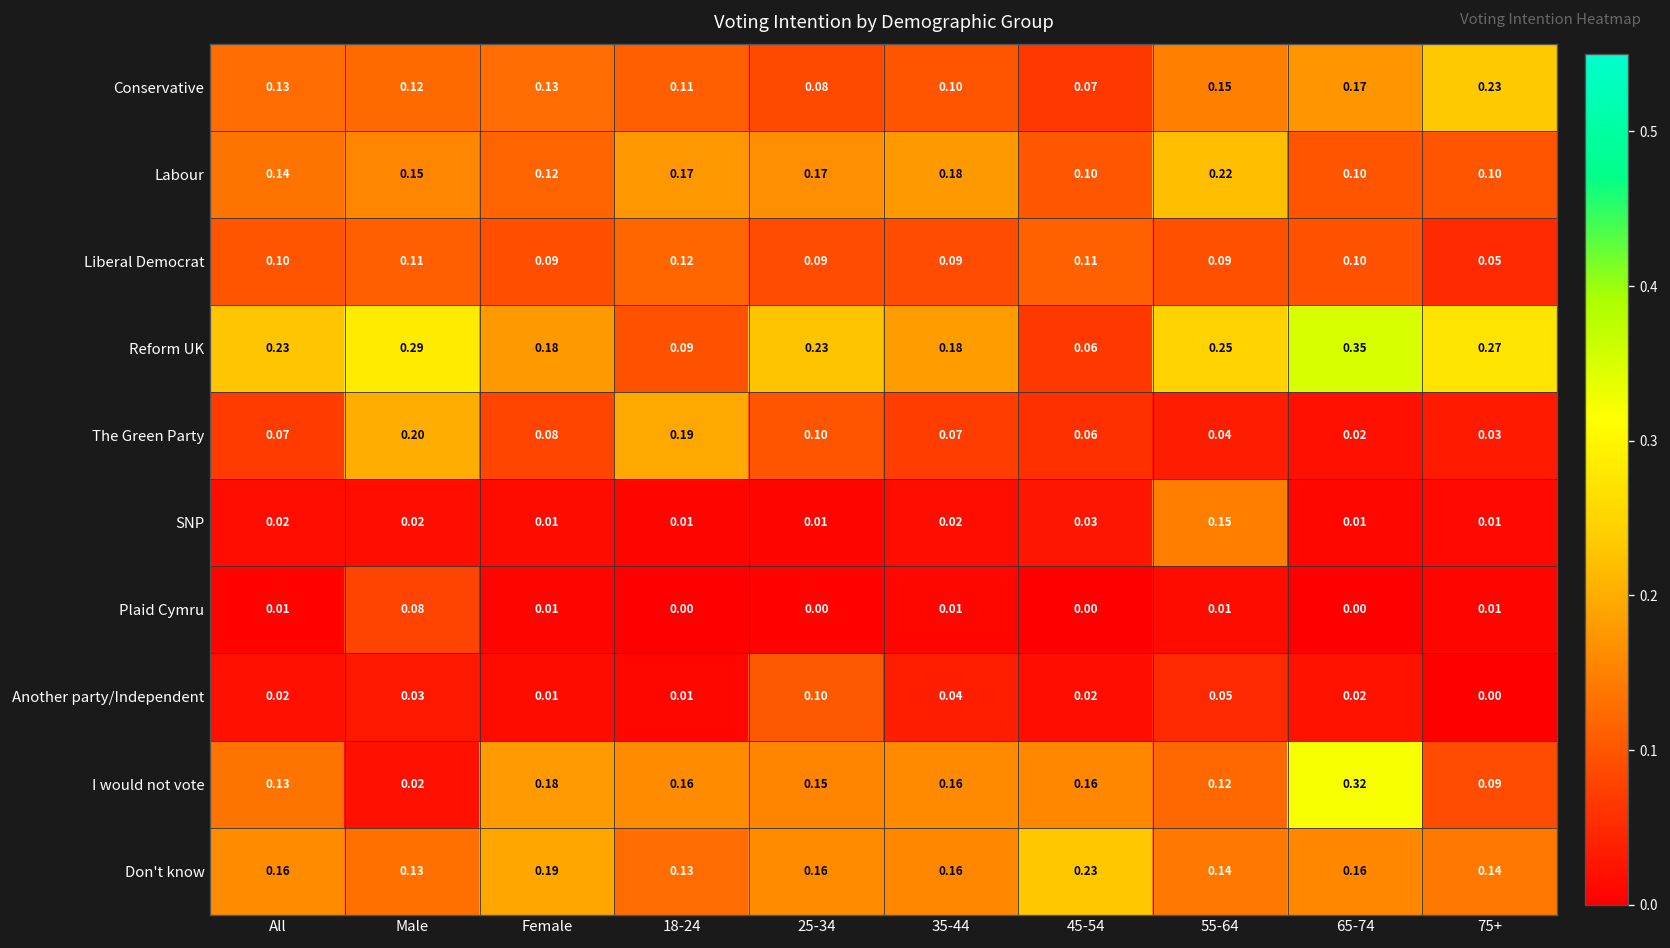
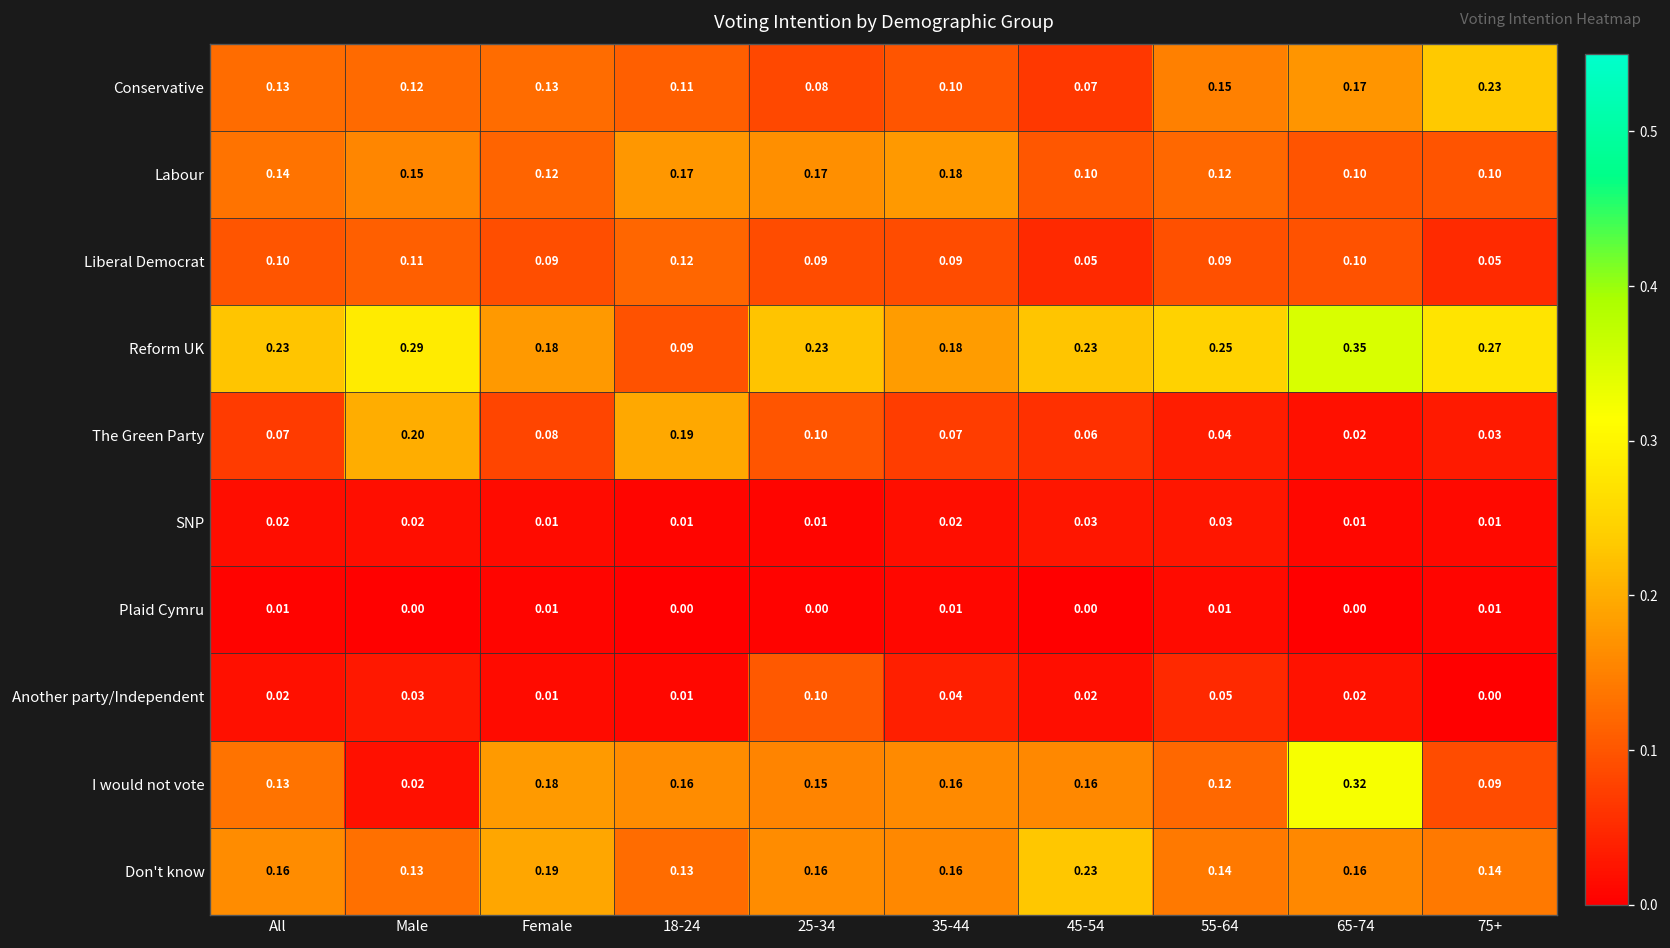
Labour, 55-64: 0.22 -> 0.12
Liberal Democrat, 45-54: 0.11 -> 0.05
Reform UK, 45-54: 0.06 -> 0.23
SNP, 55-64: 0.15 -> 0.03
Plaid Cymru, Male: 0.08 -> 0.00
